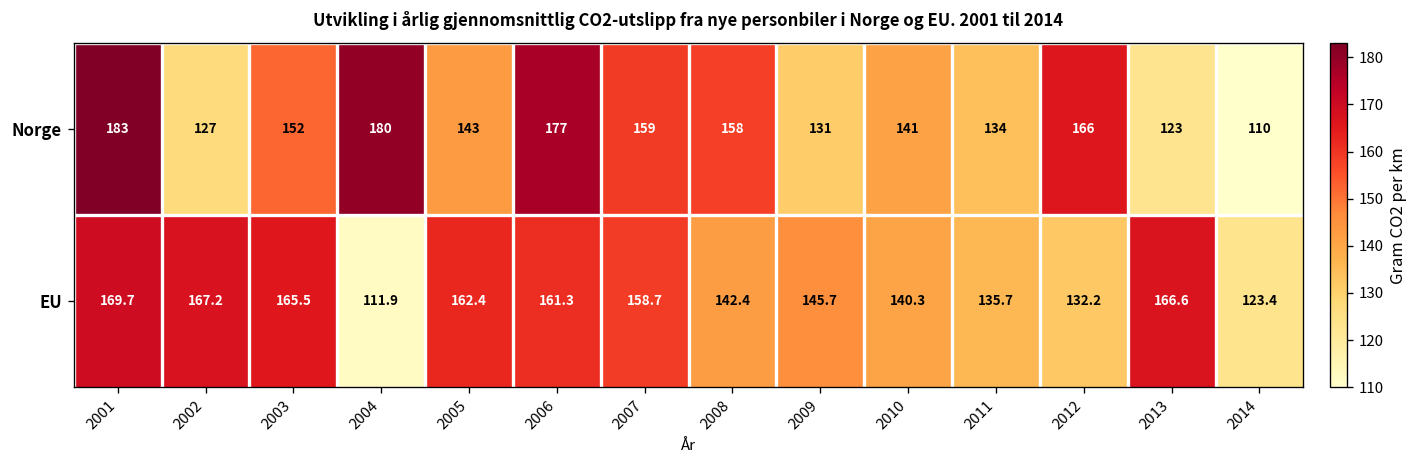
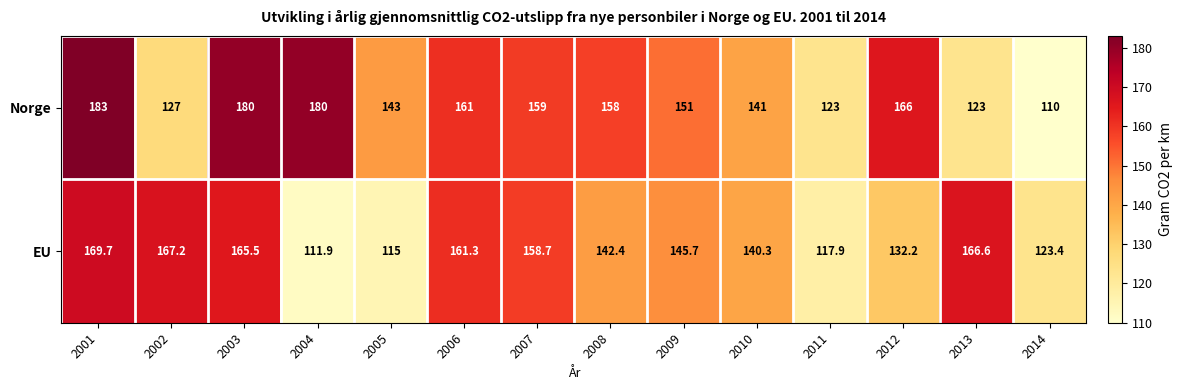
Norge, 2003: 152 -> 180
Norge, 2006: 177 -> 161
Norge, 2009: 131 -> 151
Norge, 2011: 134 -> 123
EU, 2005: 162.4 -> 115
EU, 2011: 135.7 -> 117.9
